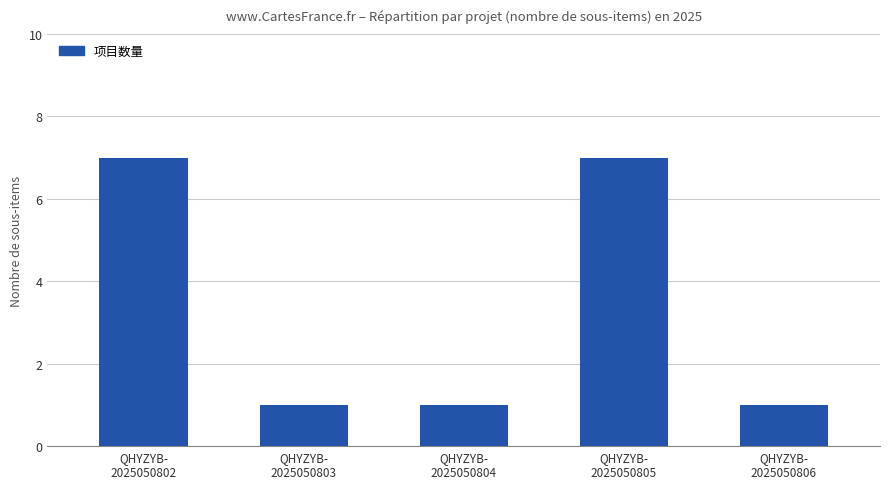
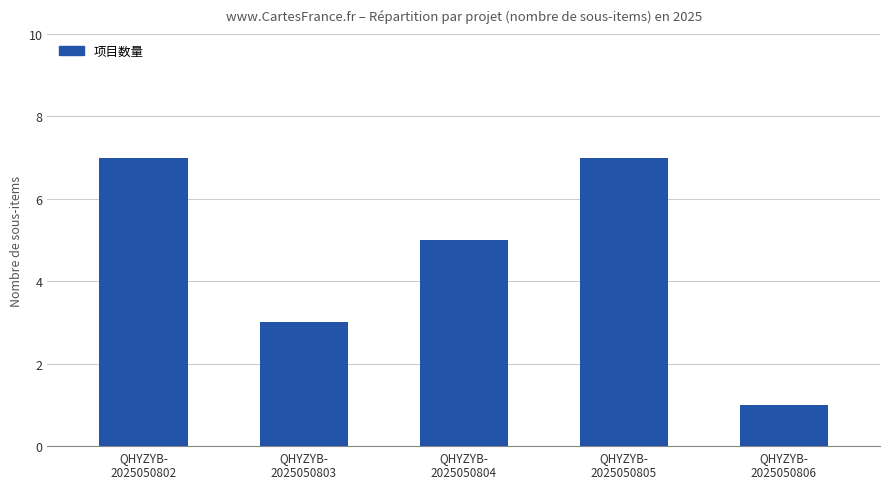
QHYZYB- 2025050803: 1 -> 3
QHYZYB- 2025050804: 1 -> 5
